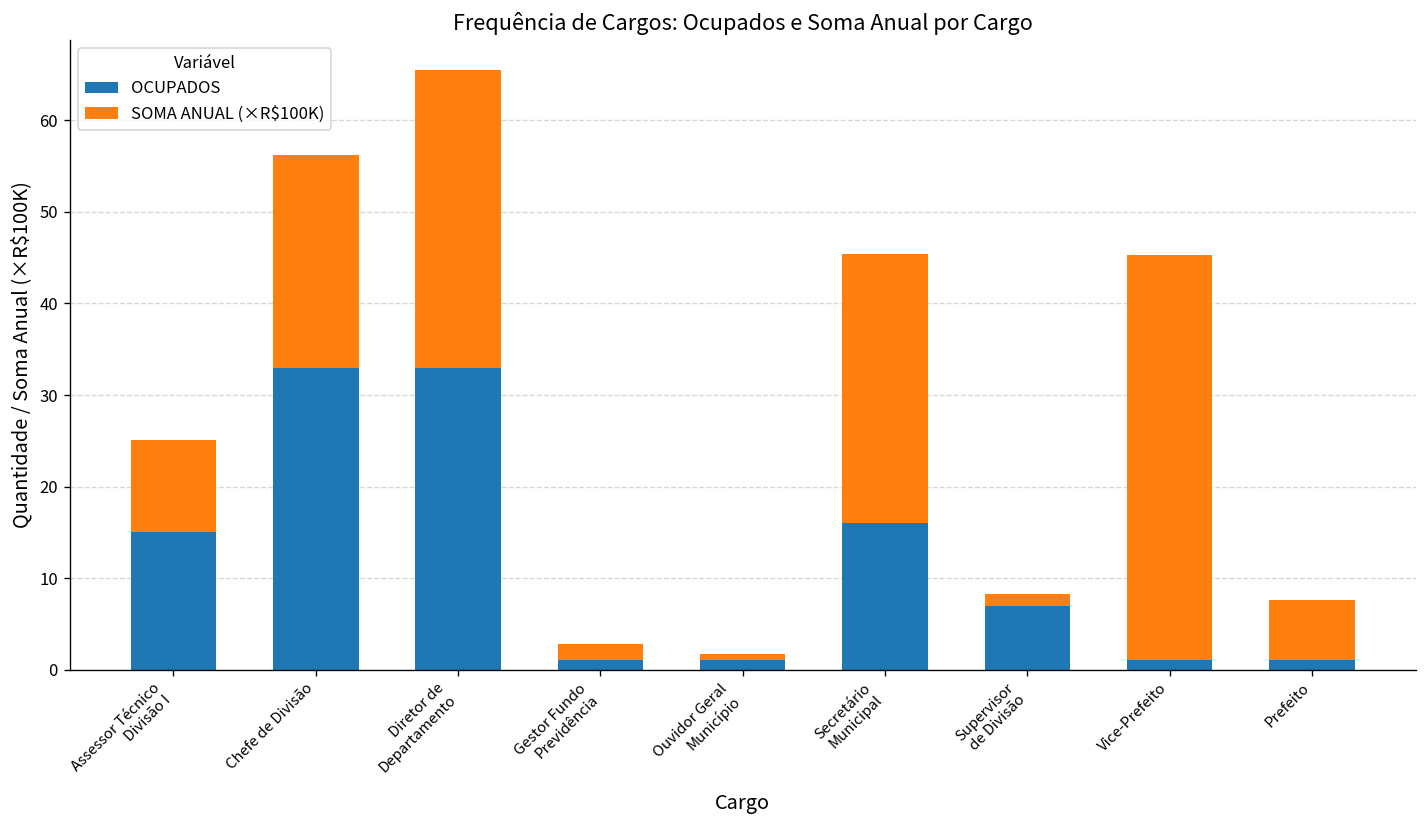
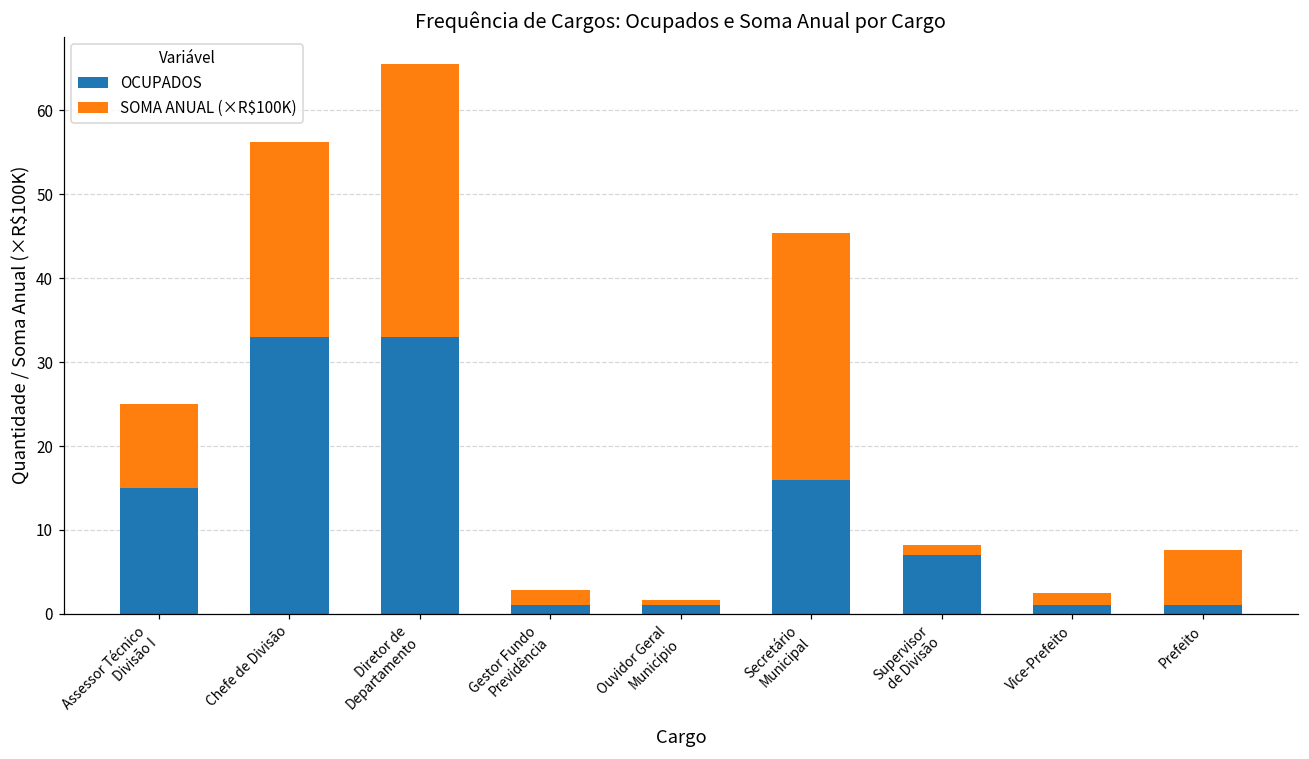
SOMA ANUAL (×R$100K), Vice-Prefeito: 44 -> 2
